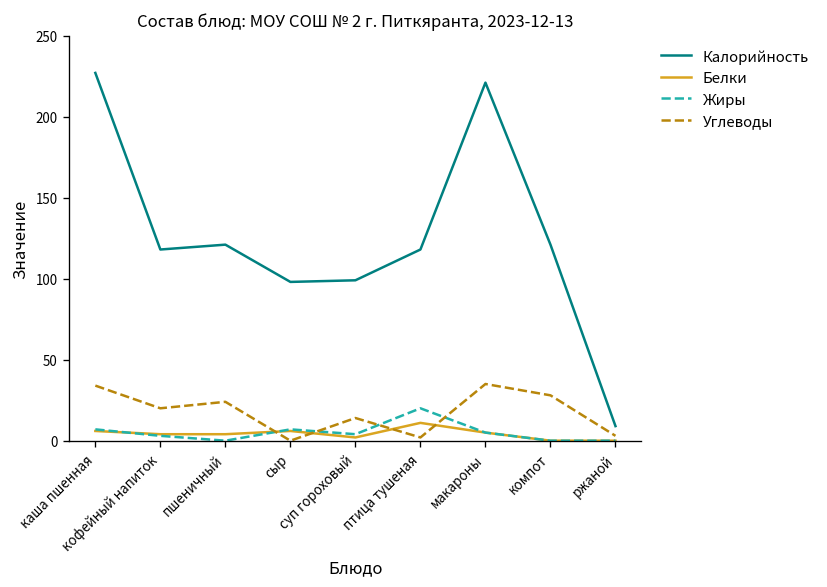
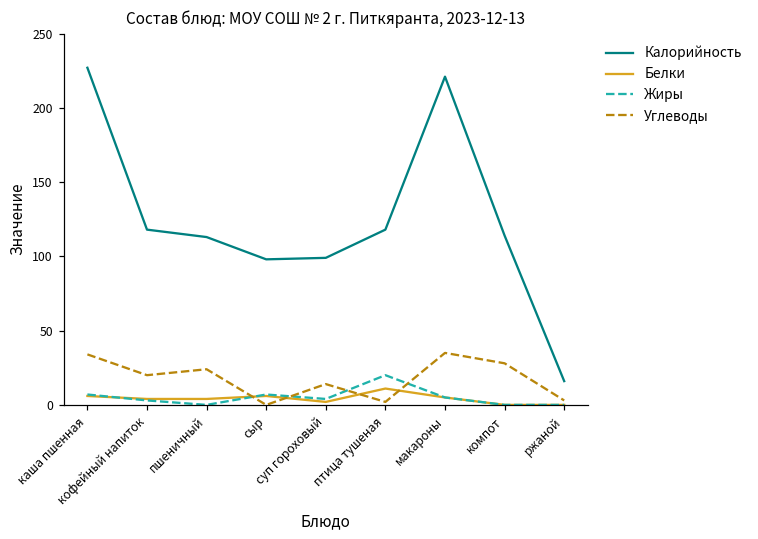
Калорийность, пшеничный: 121 -> 113
Калорийность, компот: 121 -> 114
Калорийность, ржаной: 9 -> 16
